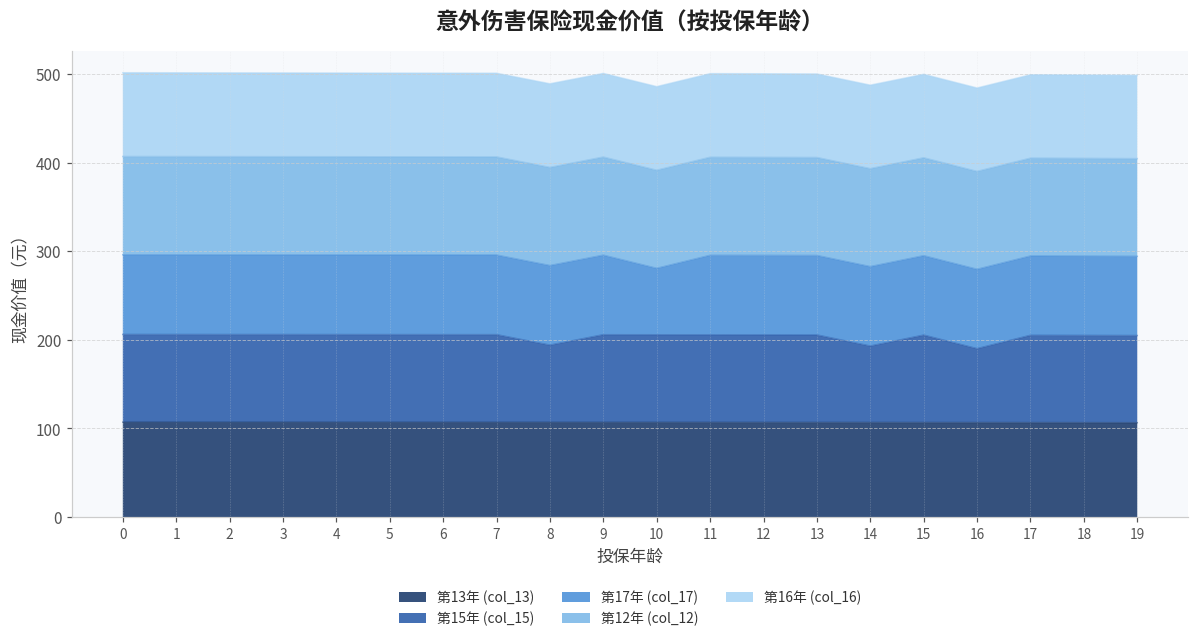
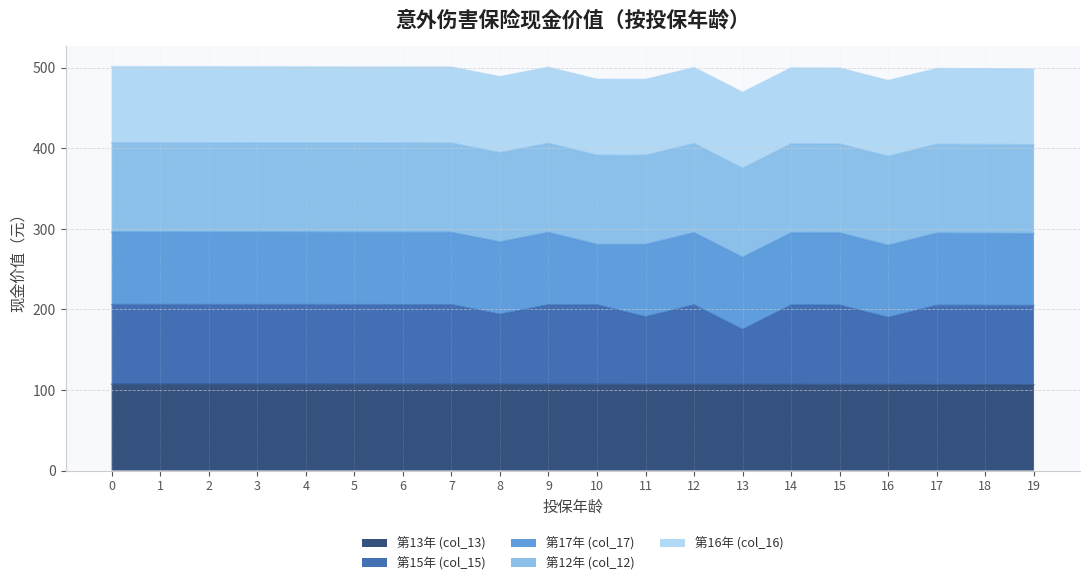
第15年 (col_15), 11: 100 -> 80
第15年 (col_15), 13: 100 -> 70
第15年 (col_15), 14: 90 -> 100
